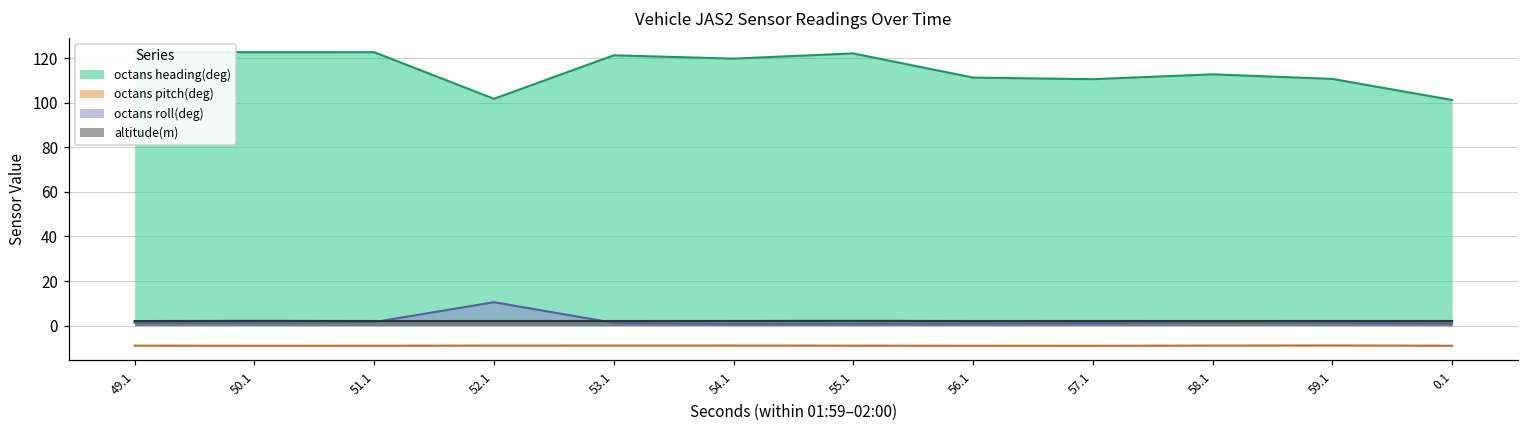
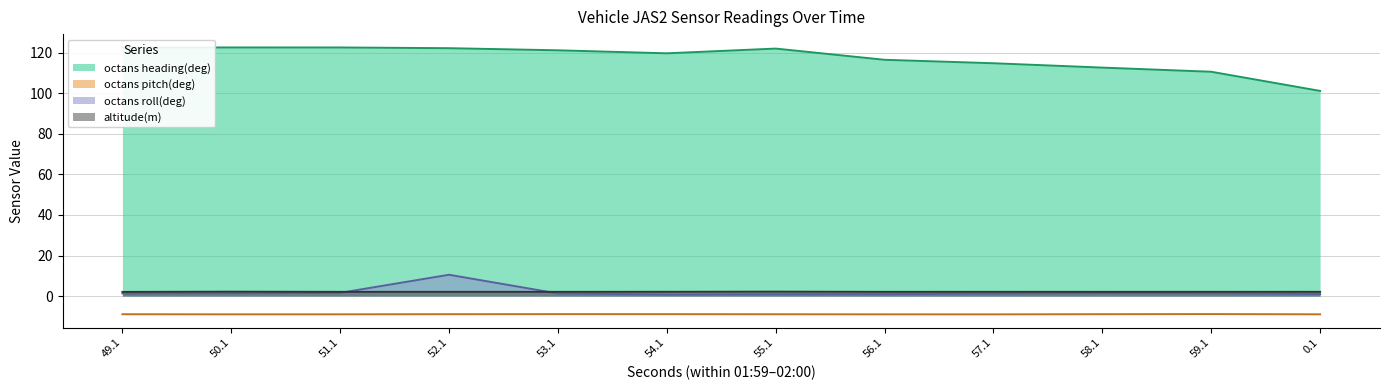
octans heading(deg), 52.1: 102 -> 122
octans heading(deg), 56.1: 111 -> 117
octans heading(deg), 57.1: 111 -> 115
